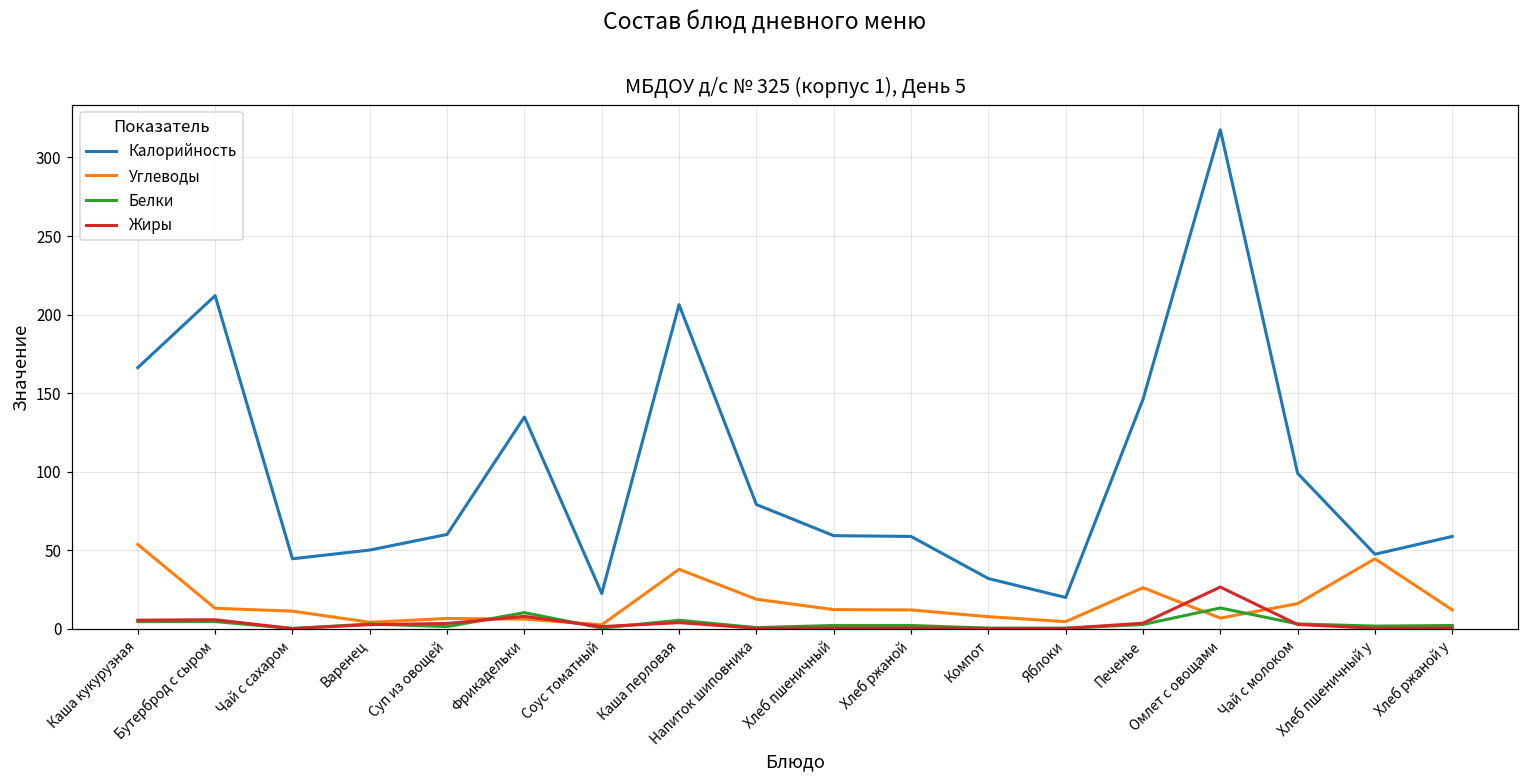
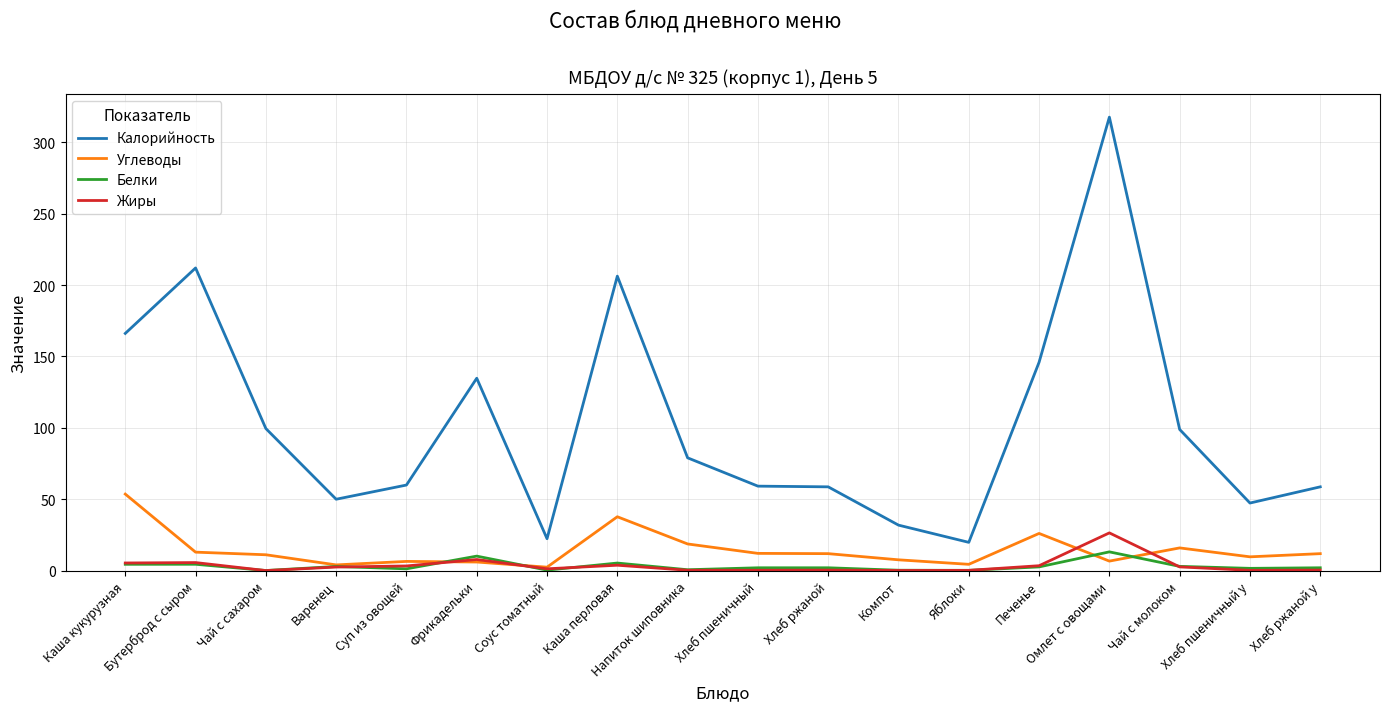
Калорийность, Чай с сахаром: 44 -> 100
Углеводы, Хлеб пшеничный у: 44 -> 10
